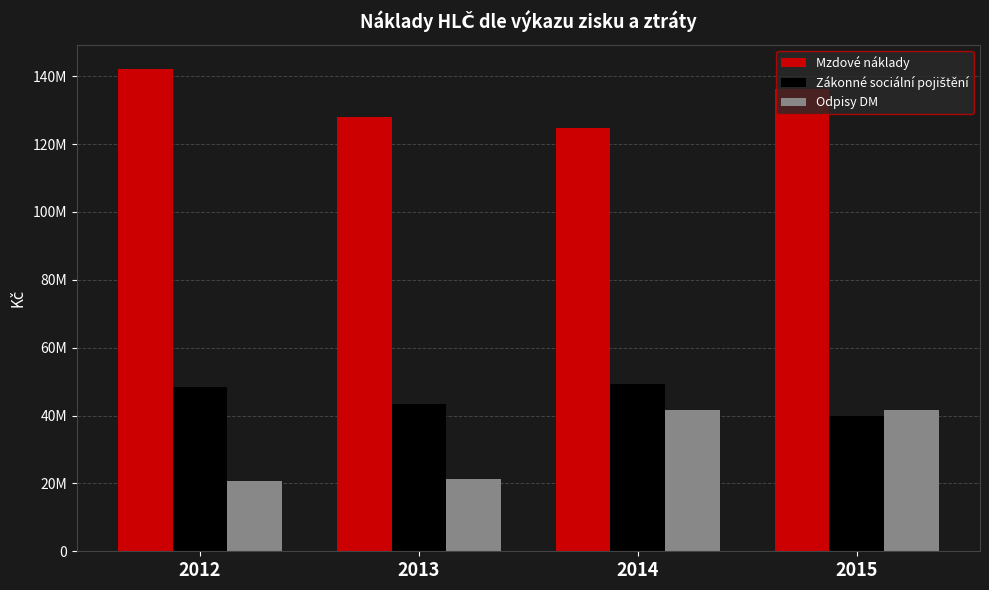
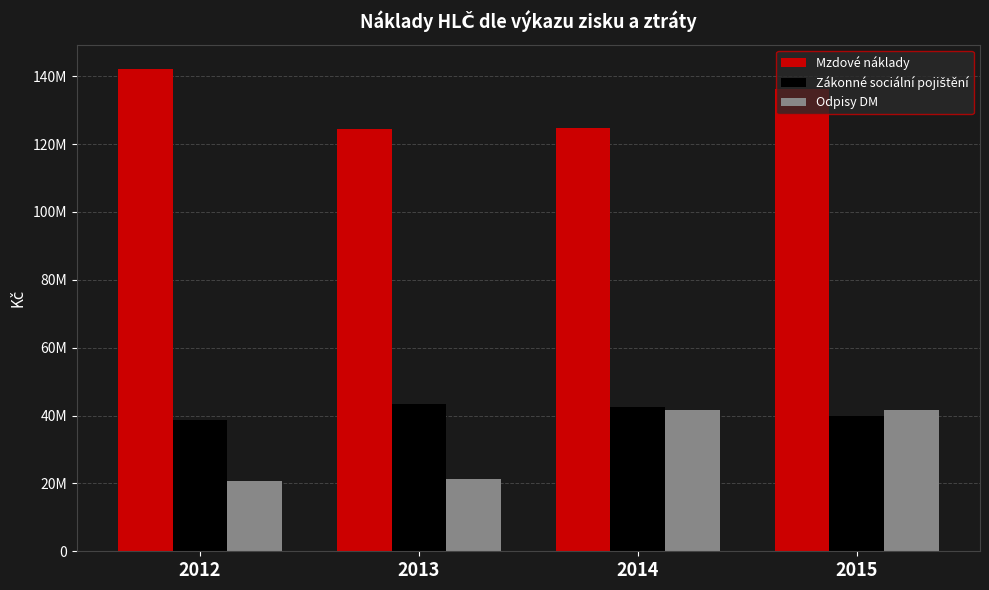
Zákonné sociální pojištění, 2012: 48000000 -> 39000000
Mzdové náklady, 2013: 128000000 -> 124000000
Zákonné sociální pojištění, 2014: 49000000 -> 42000000
